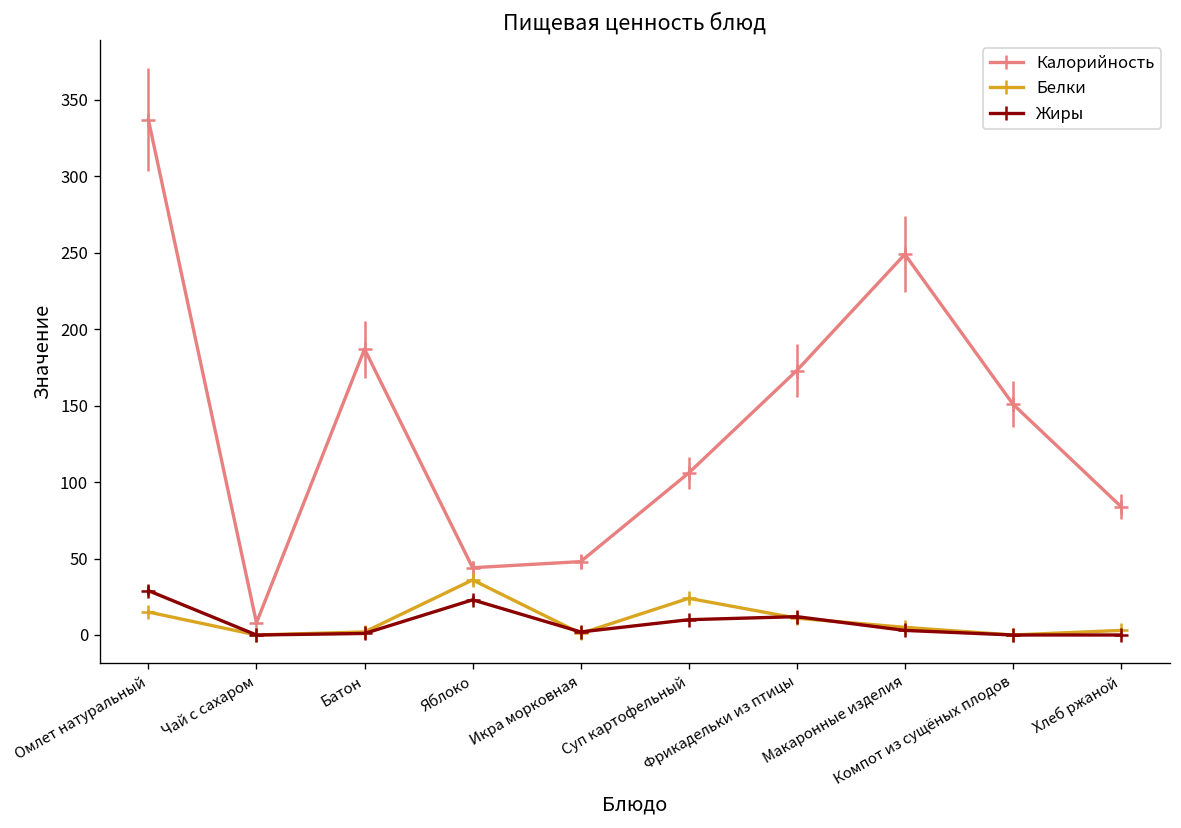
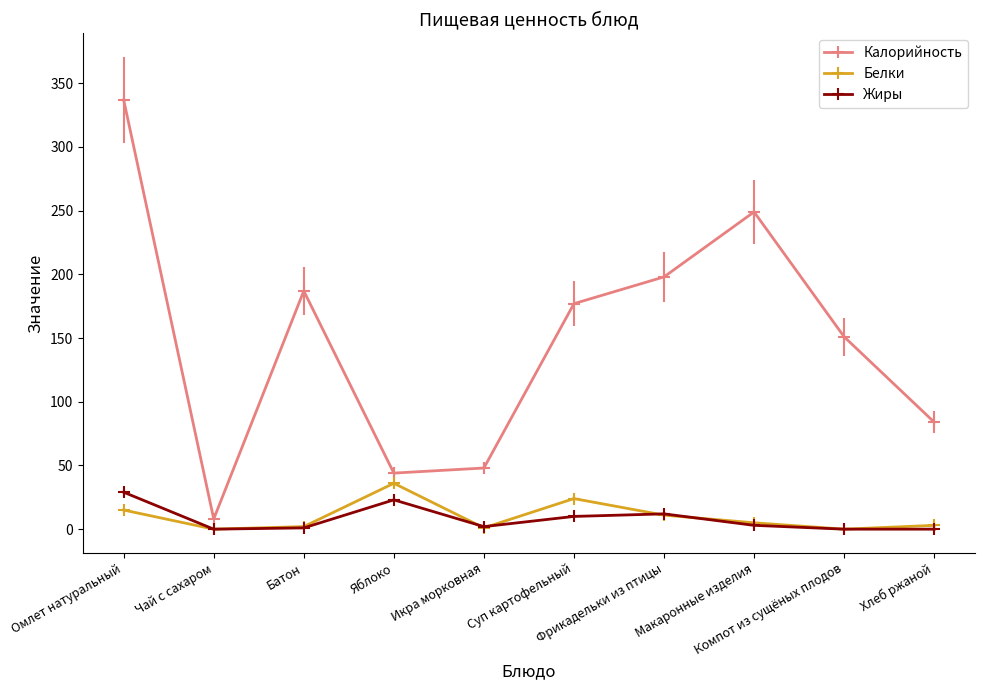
Калорийность, Суп картофельный: 106 -> 177
Калорийность, Фрикадельки из птицы: 173 -> 198
